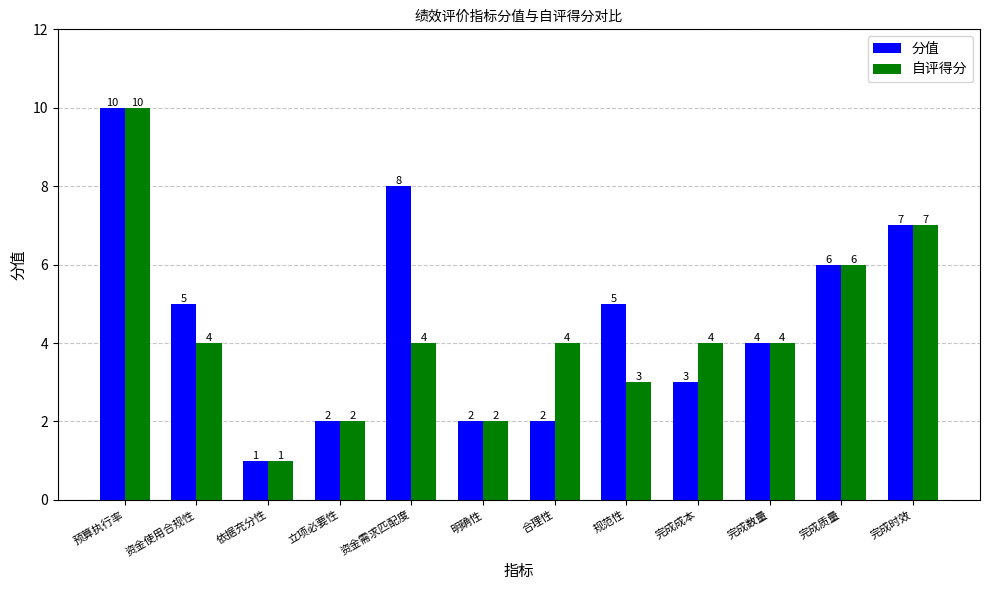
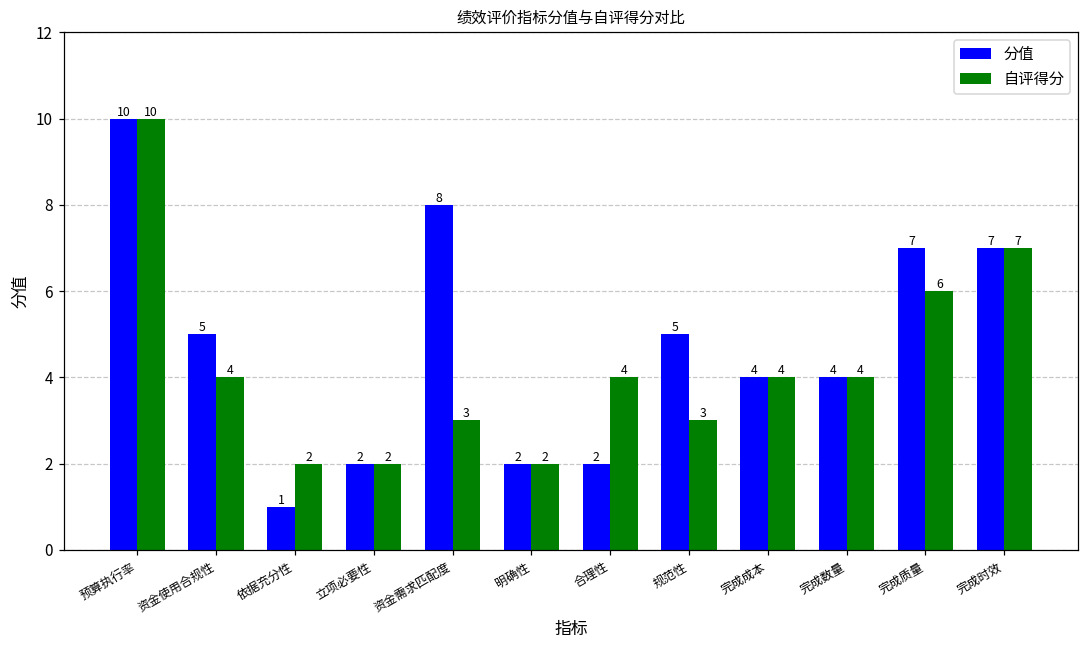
自评得分, 依据充分性: 1 -> 2
自评得分, 资金需求匹配度: 4 -> 3
分值, 完成成本: 3 -> 4
分值, 完成质量: 6 -> 7
